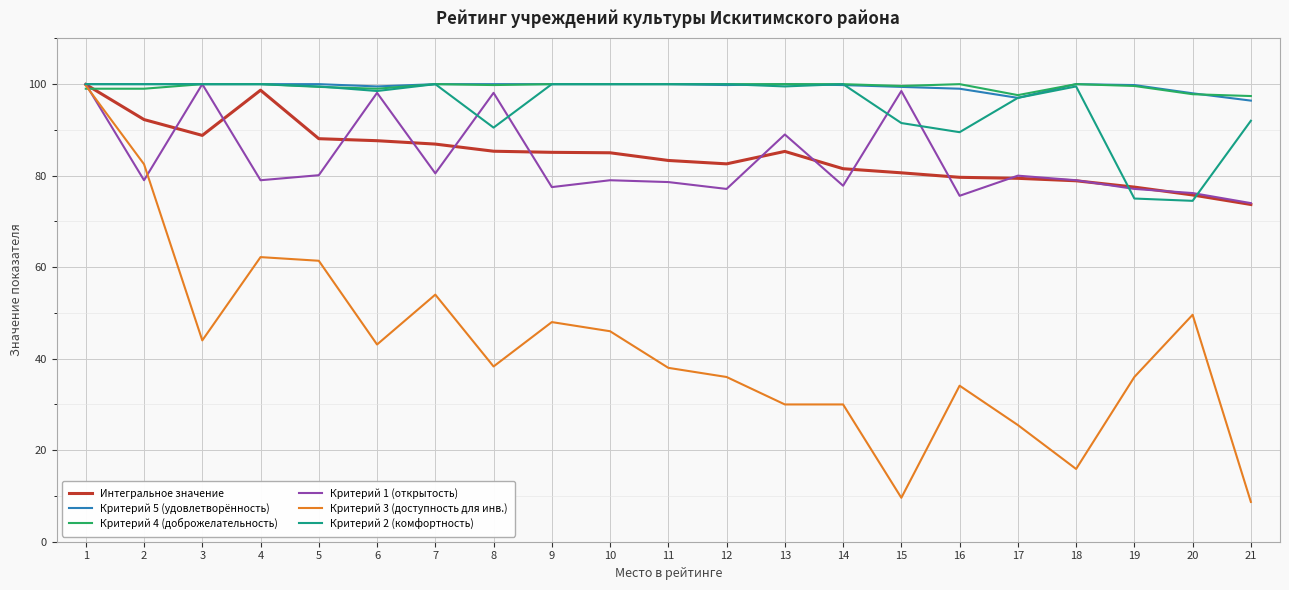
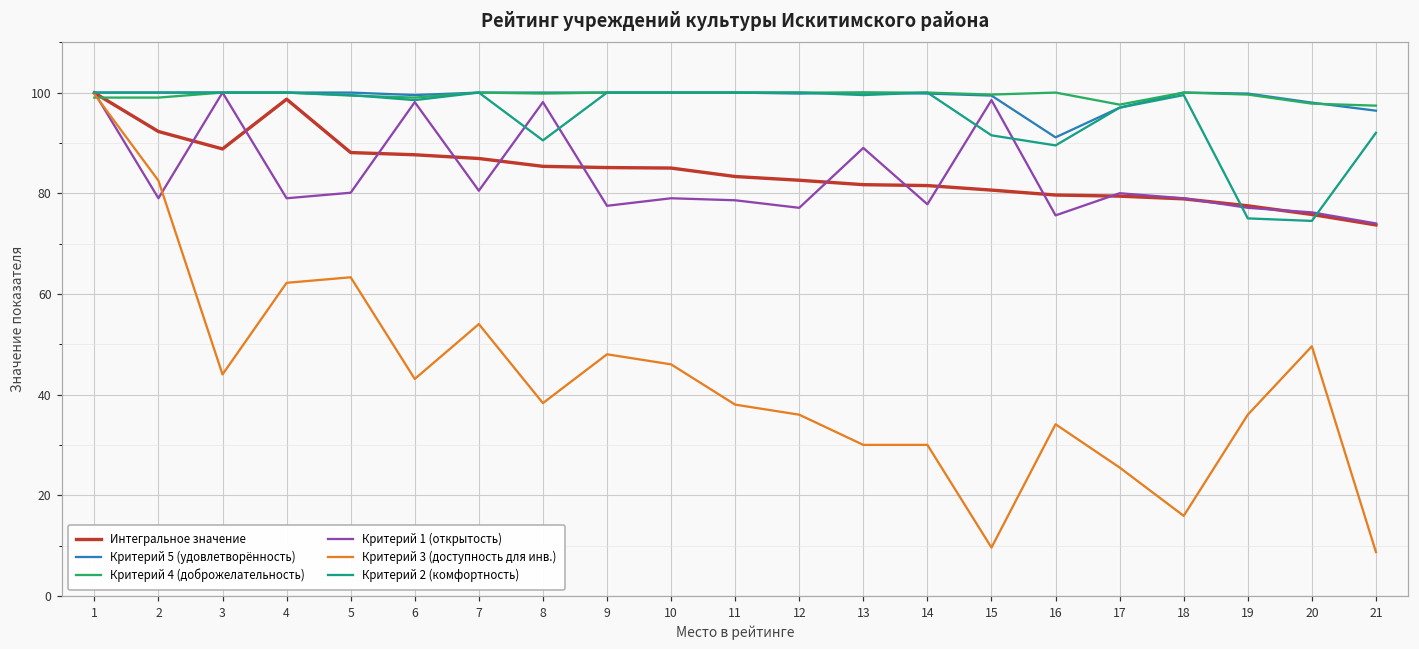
Критерий 3 (доступность для инв.), 5: 61 -> 63
Интегральное значение, 13: 85 -> 82
Критерий 5 (удовлетворённость), 16: 99 -> 91
